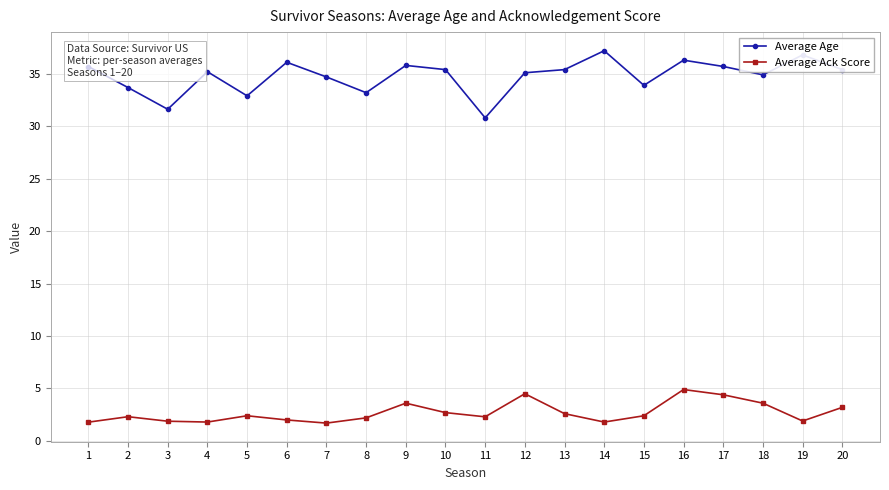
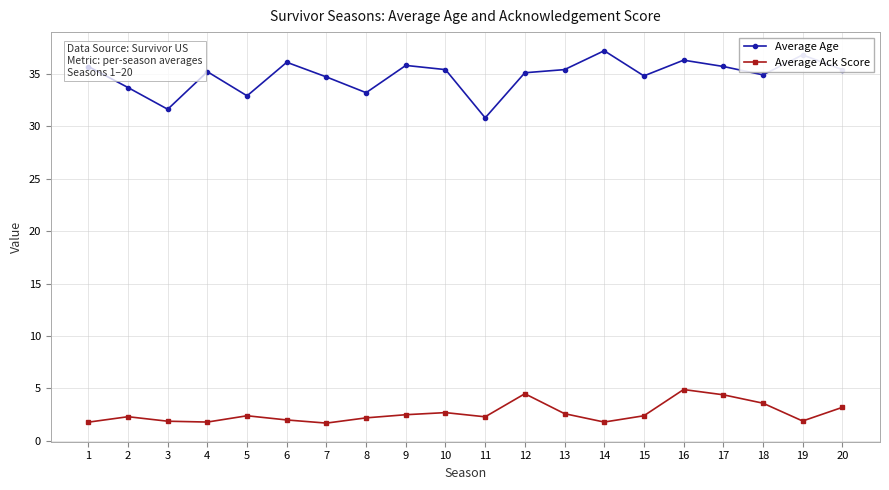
Average Ack Score, 9: 3.6 -> 2.5
Average Age, 15: 33.9 -> 34.8
